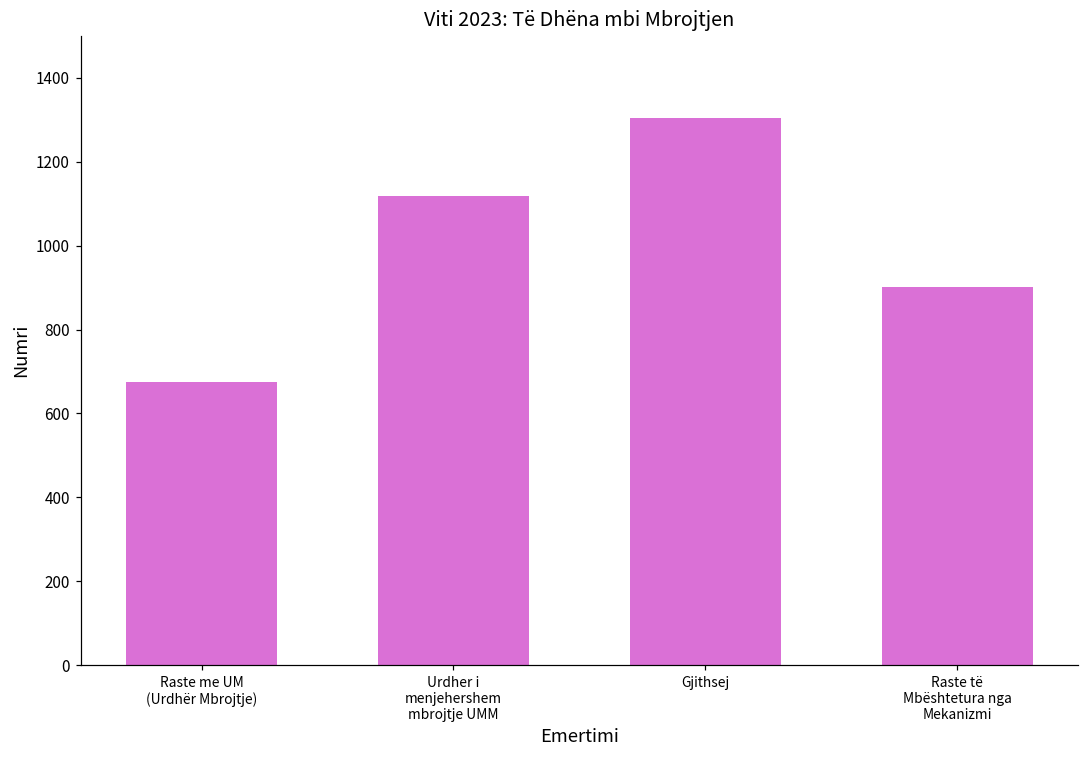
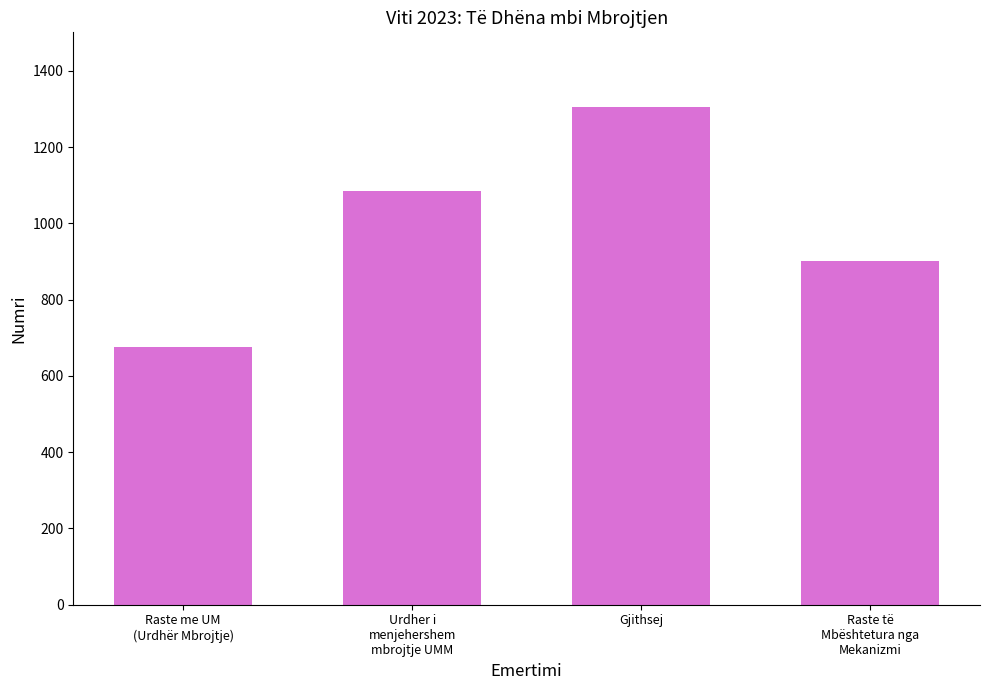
Urdher i menjehershem mbrojtje UMM: 1120 -> 1080
